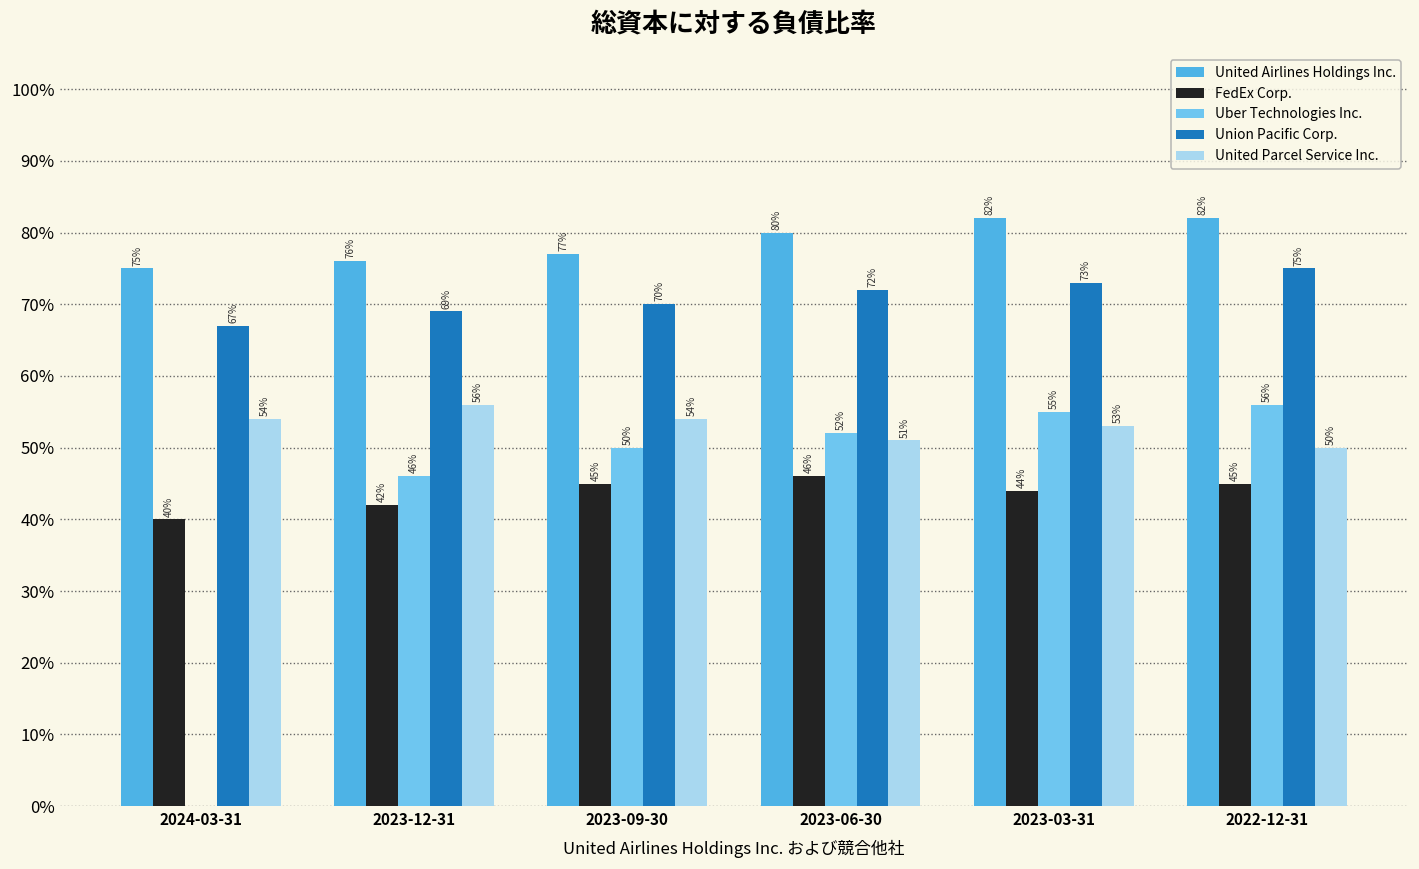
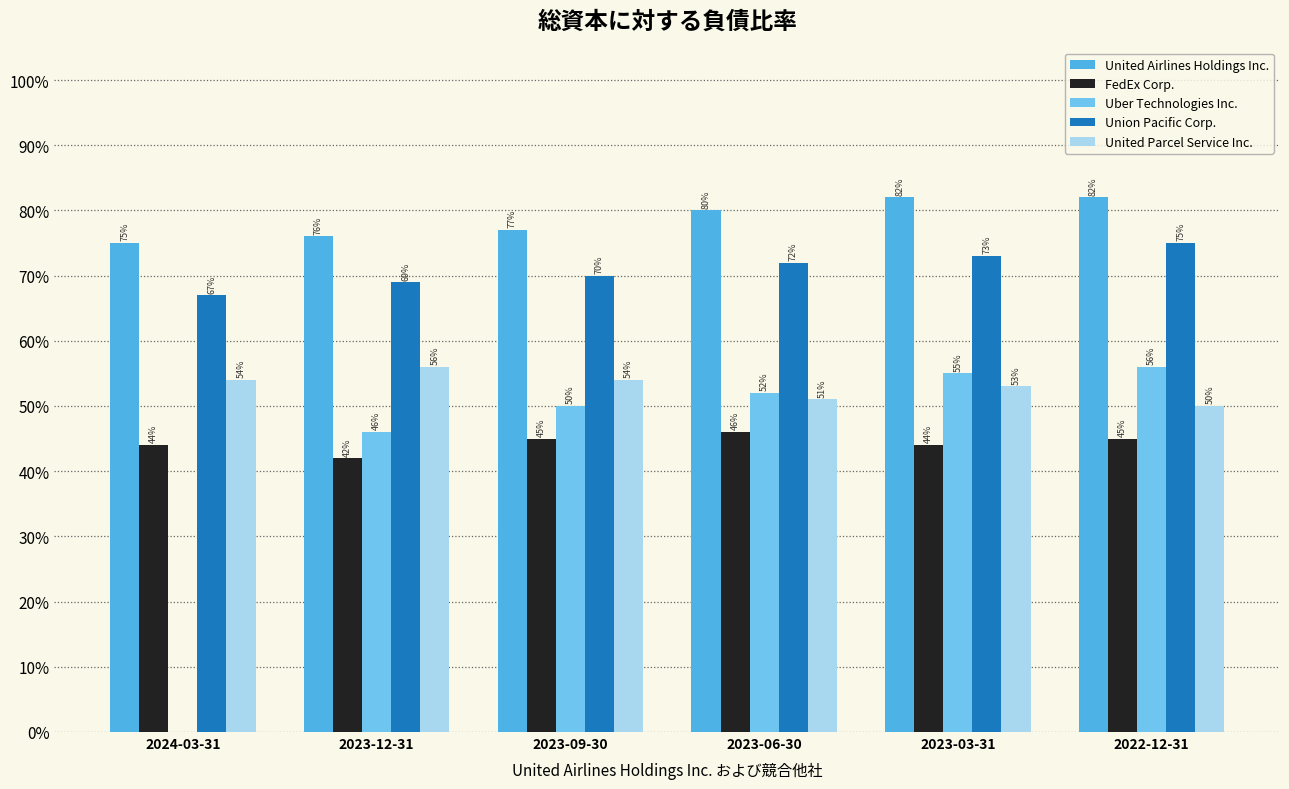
FedEx Corp., 2024-03-31: 40% -> 44%
